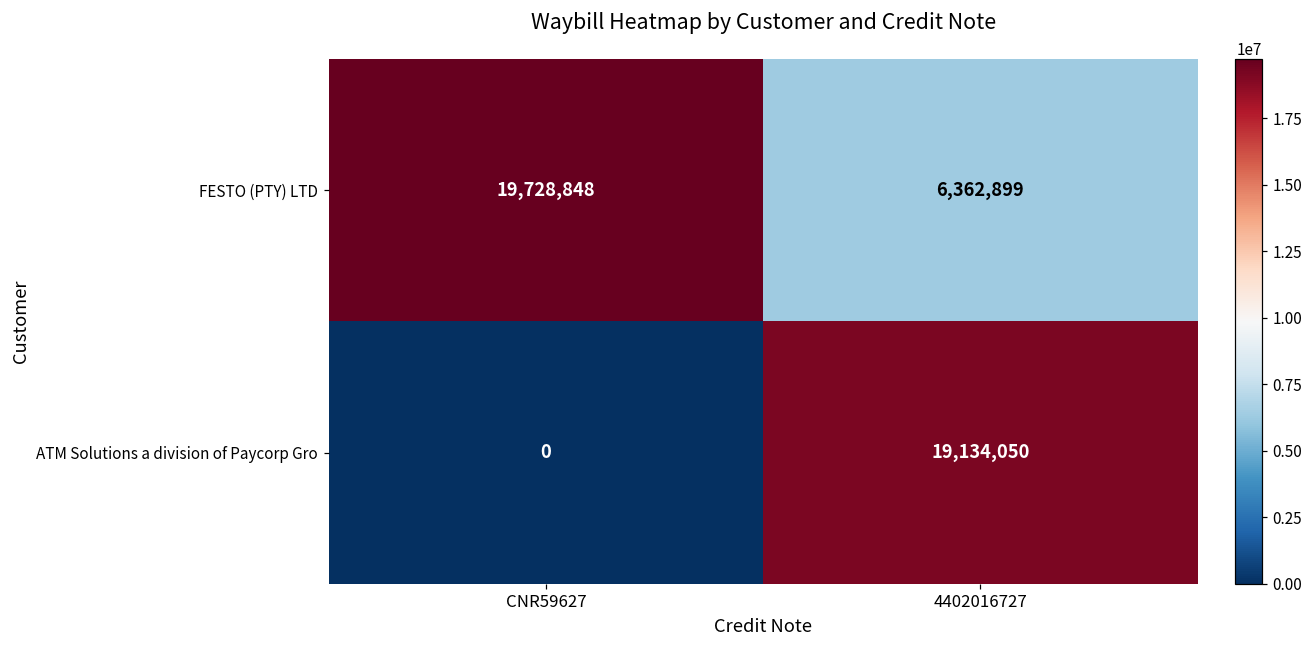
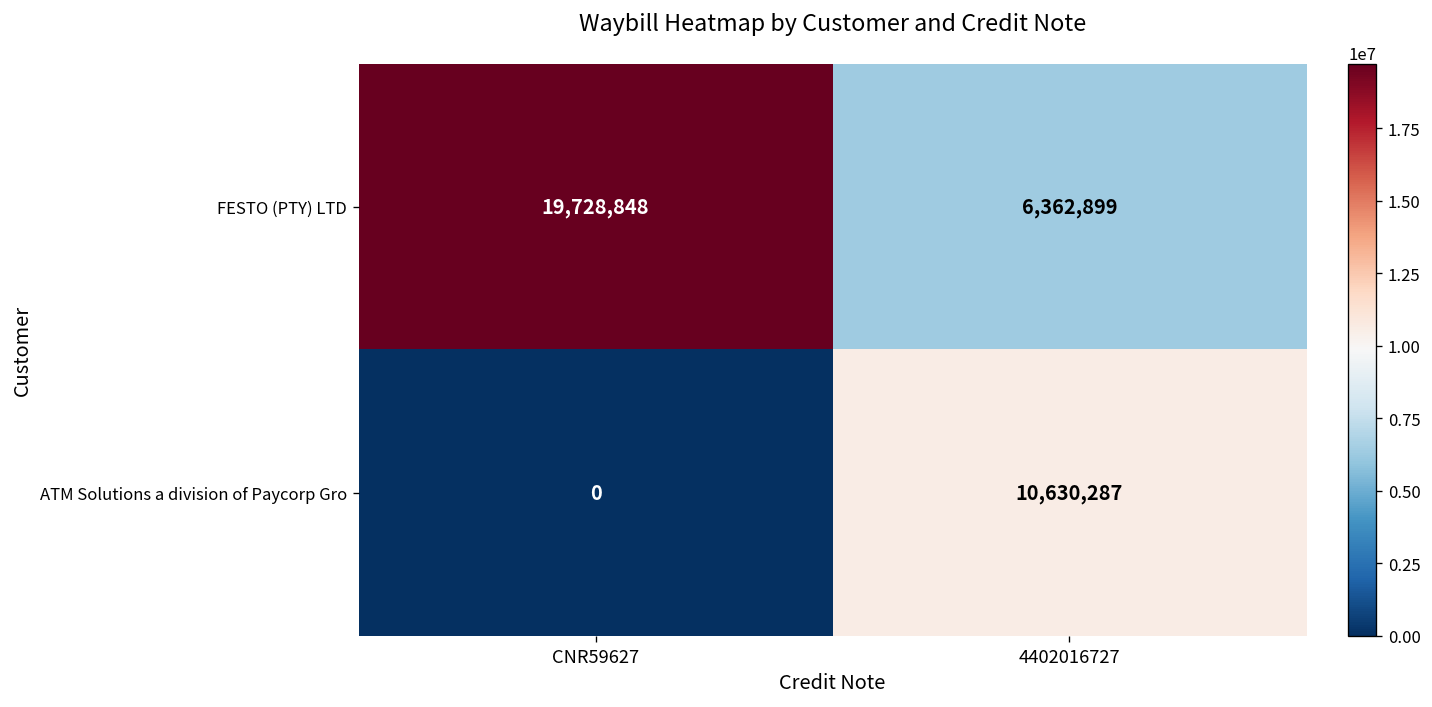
ATM Solutions a division of Paycorp Gro, 4402016727: 19,134,050 -> 10,630,287
